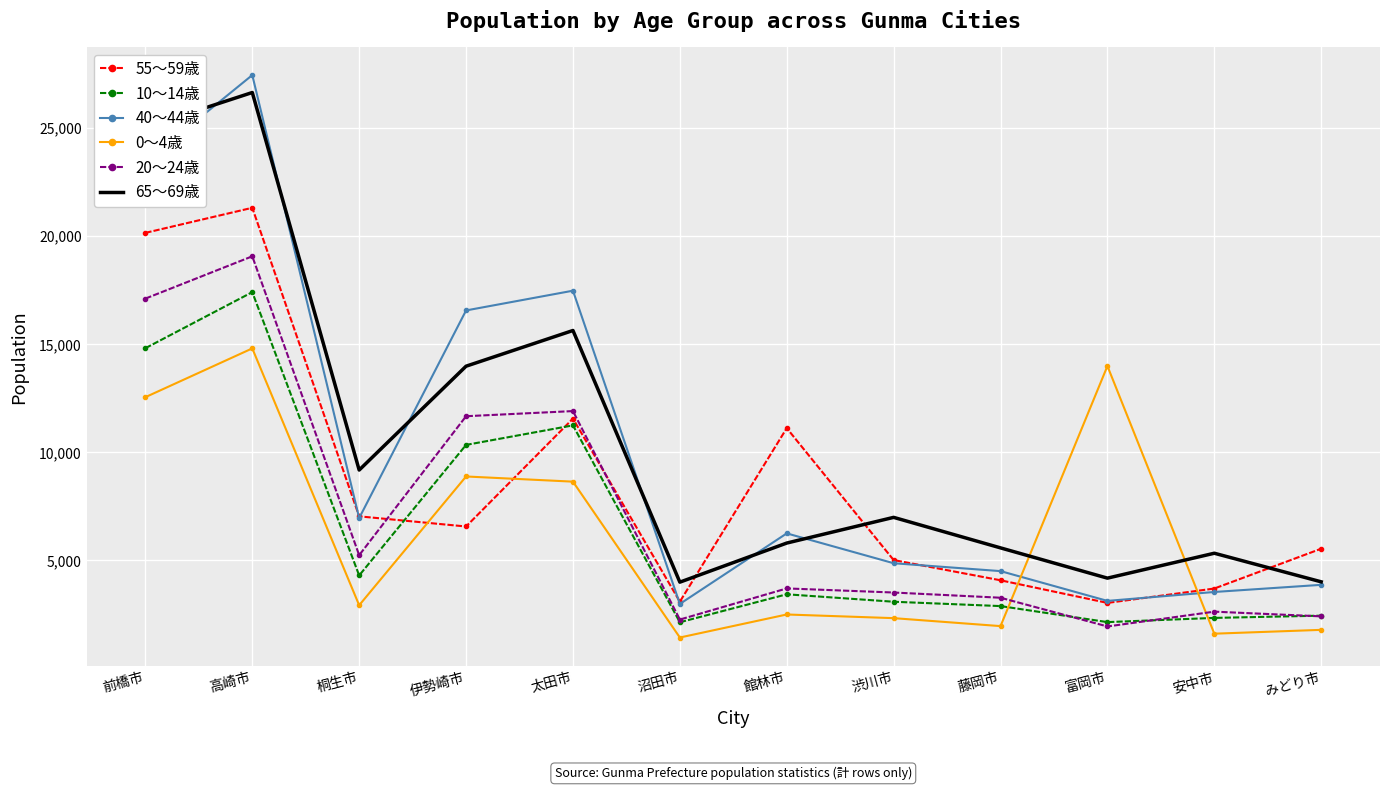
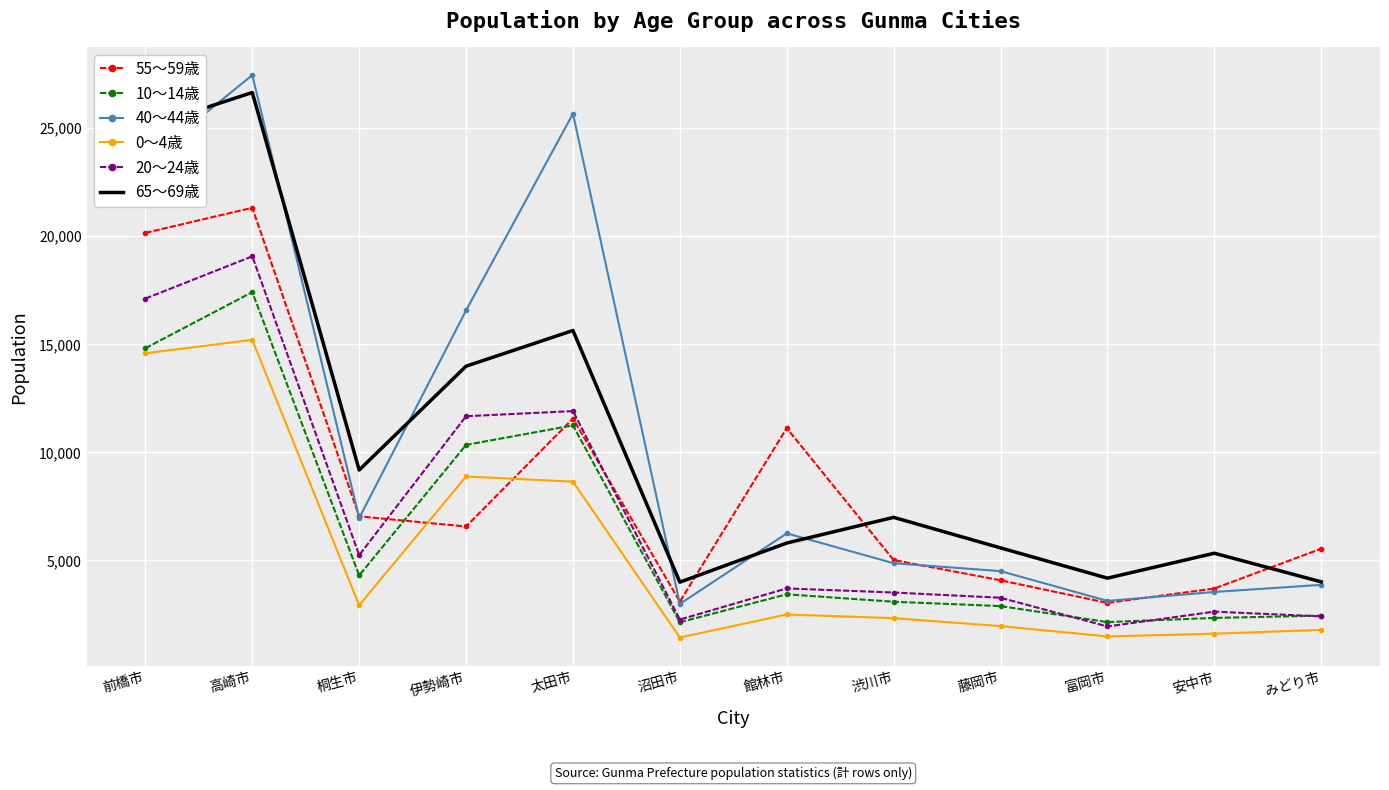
0～4歳, 前橋市: 12,500 -> 14,600
0～4歳, 高崎市: 14,800 -> 15,200
40～44歳, 太田市: 17,500 -> 25,600
0～4歳, 富岡市: 14,000 -> 1,500
